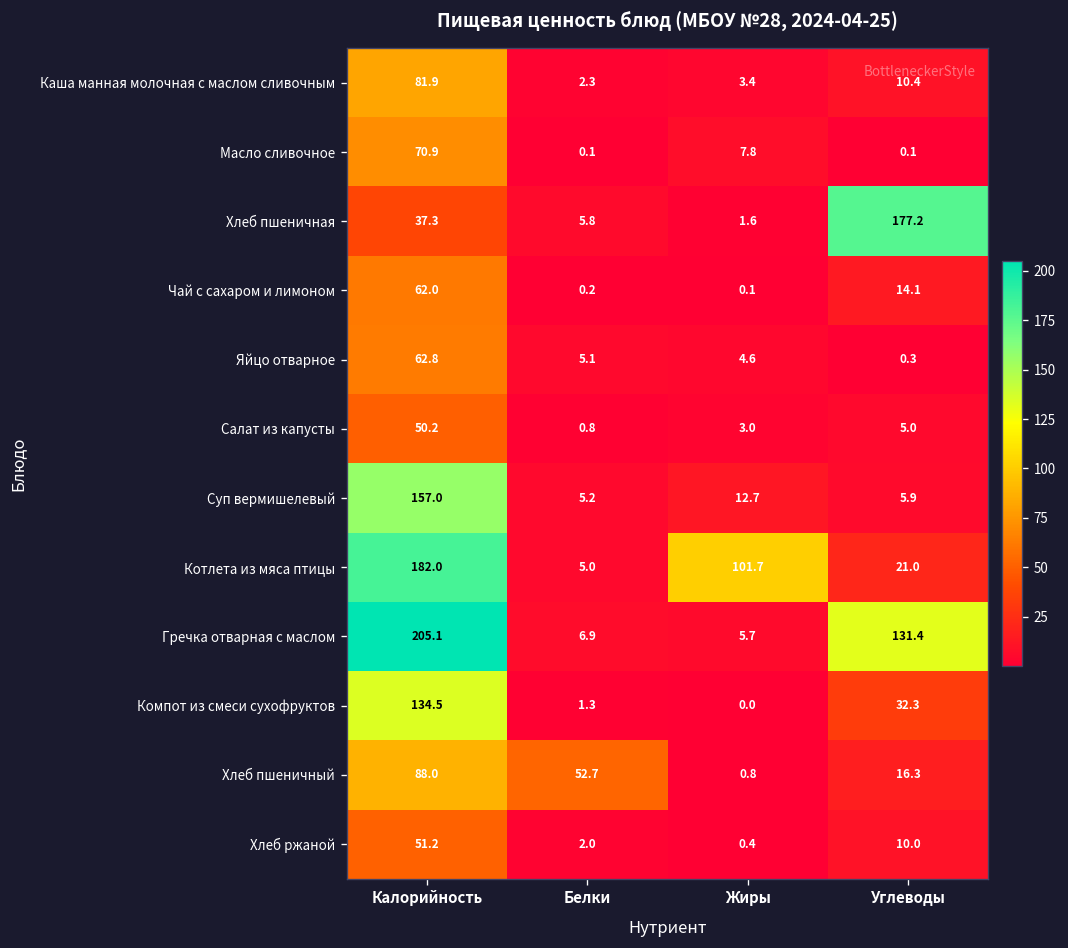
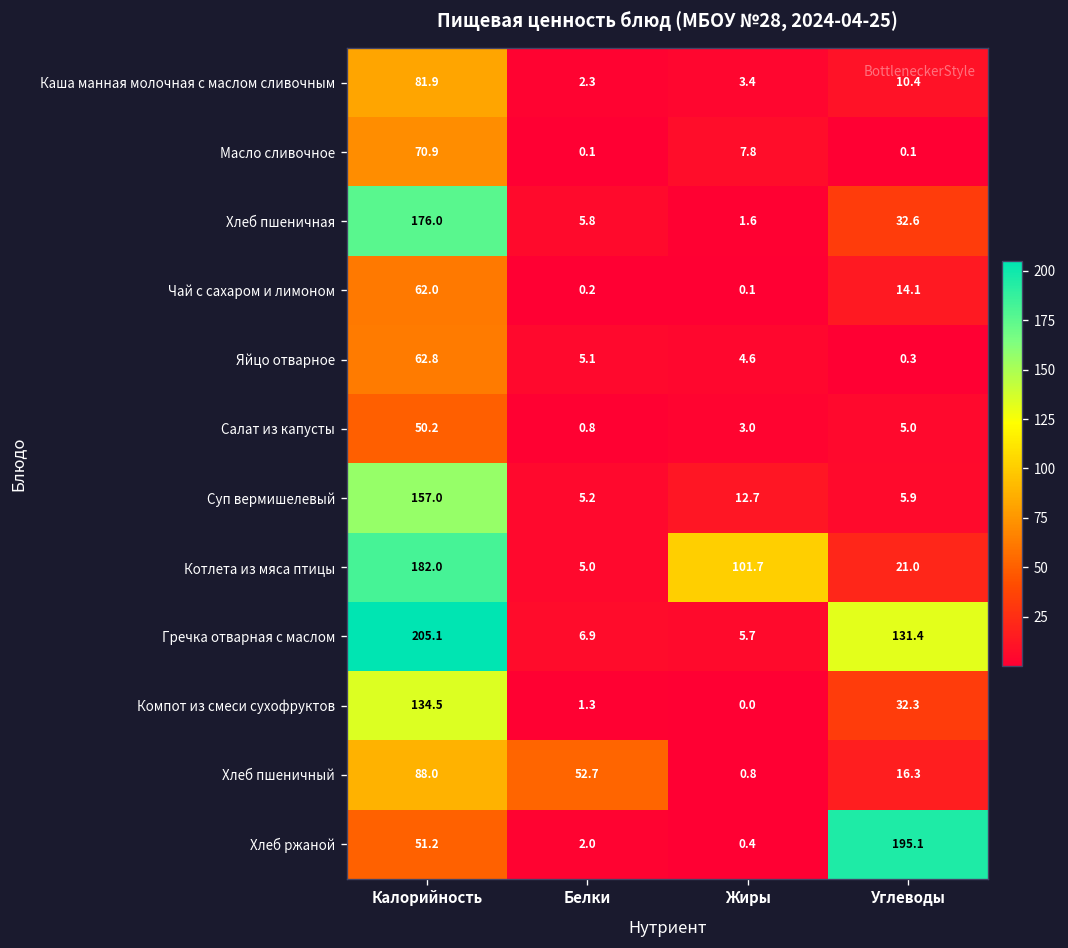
Хлеб пшеничная, Калорийность: 37.3 -> 176.0
Хлеб пшеничная, Углеводы: 177.2 -> 32.6
Хлеб ржаной, Углеводы: 10.0 -> 195.1
